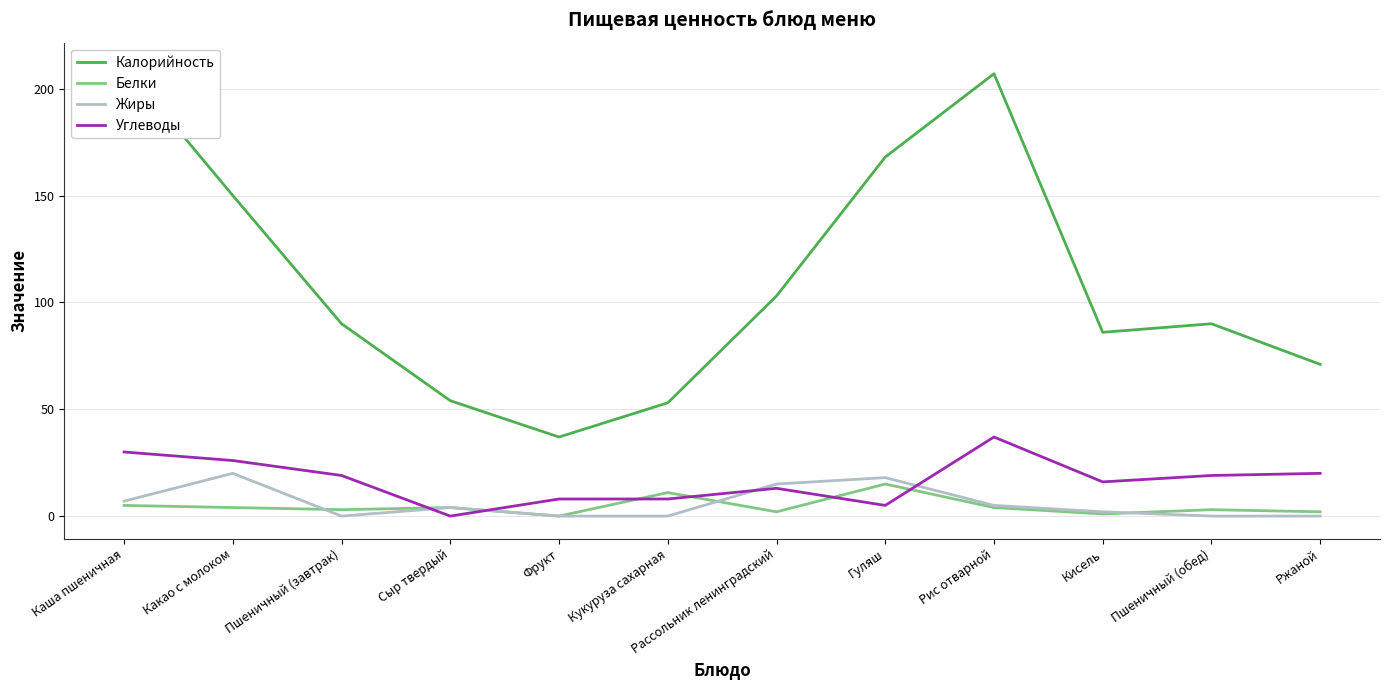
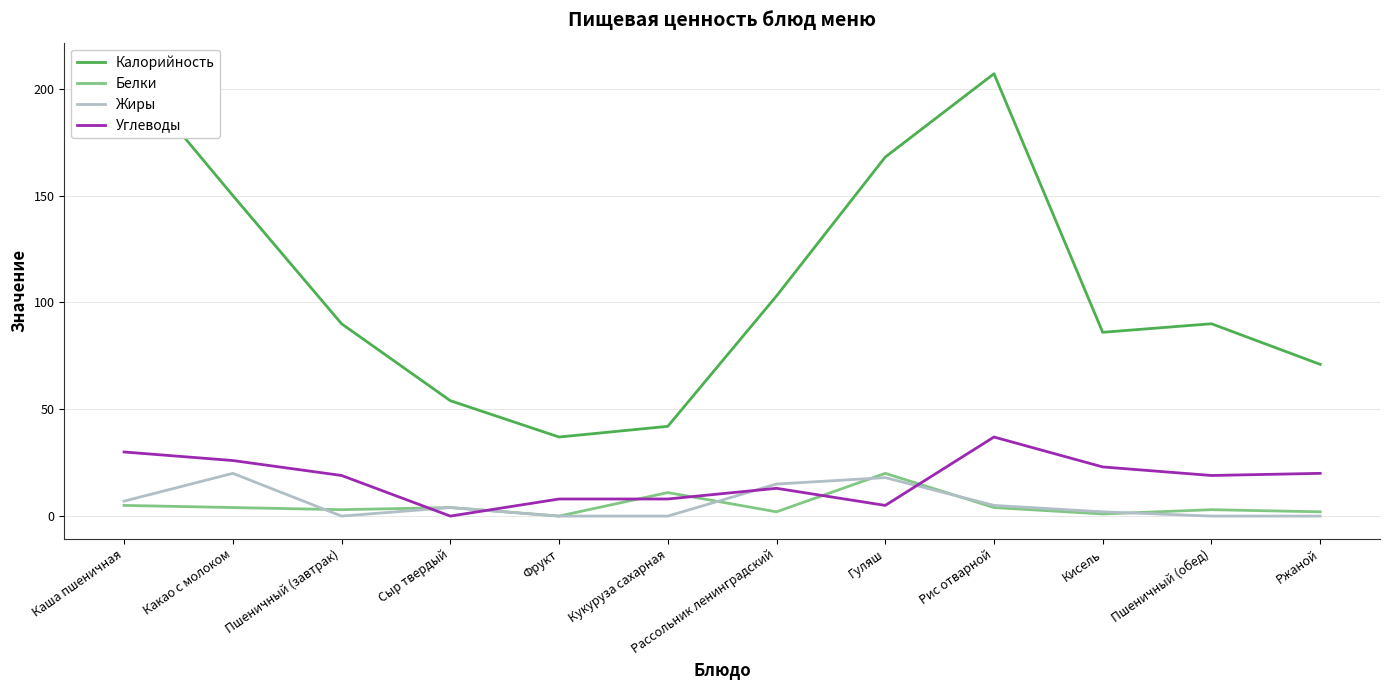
Калорийность, Кукуруза сахарная: 53 -> 42
Белки, Гуляш: 15 -> 20
Углеводы, Кисель: 16 -> 23
